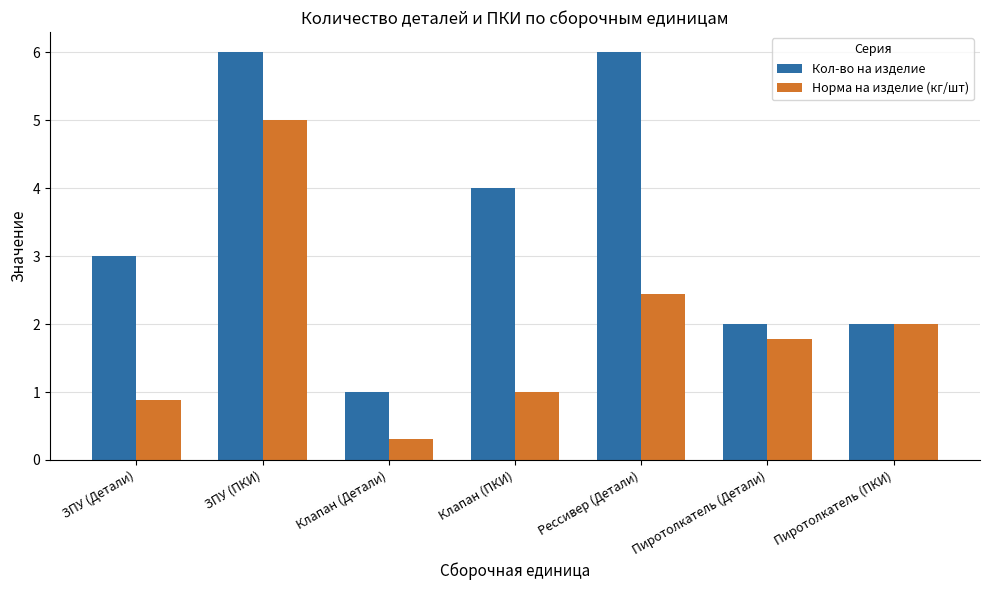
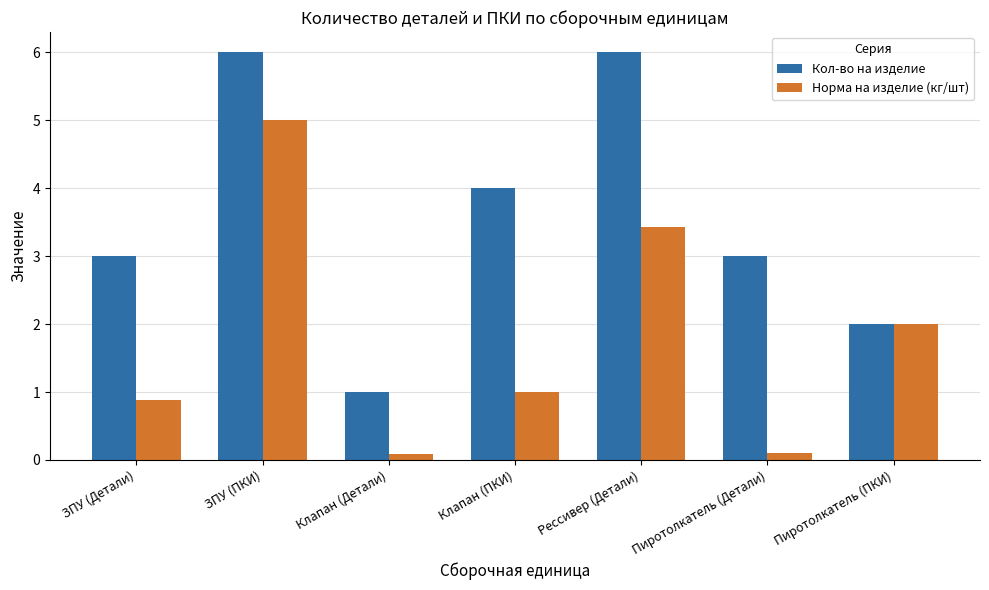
Норма на изделие (кг/шт), Клапан (Детали): 0.3 -> 0.1
Норма на изделие (кг/шт), Рессивер (Детали): 2.4 -> 3.4
Кол-во на изделие, Пиротолкатель (Детали): 2 -> 3
Норма на изделие (кг/шт), Пиротолкатель (Детали): 1.8 -> 0.1
